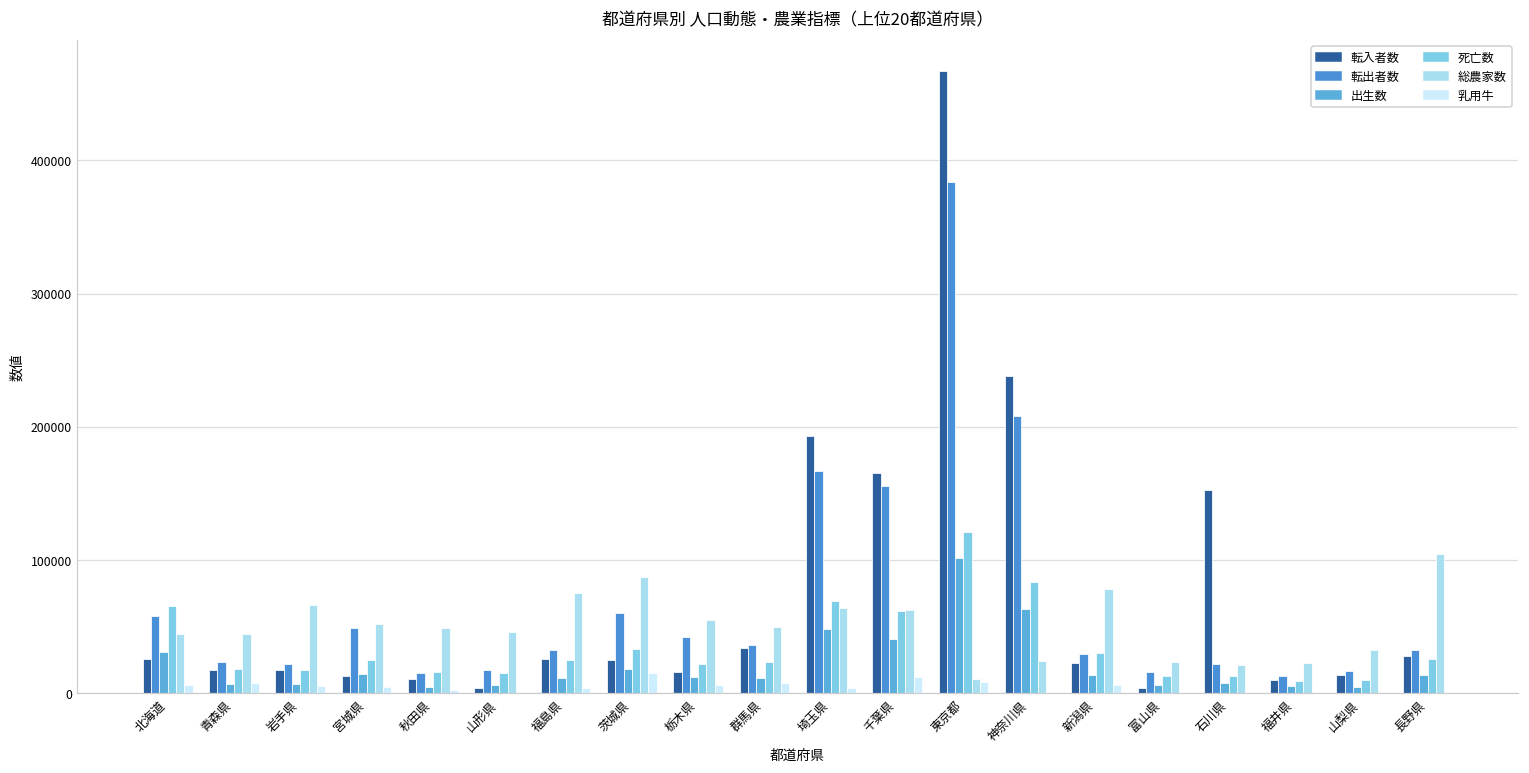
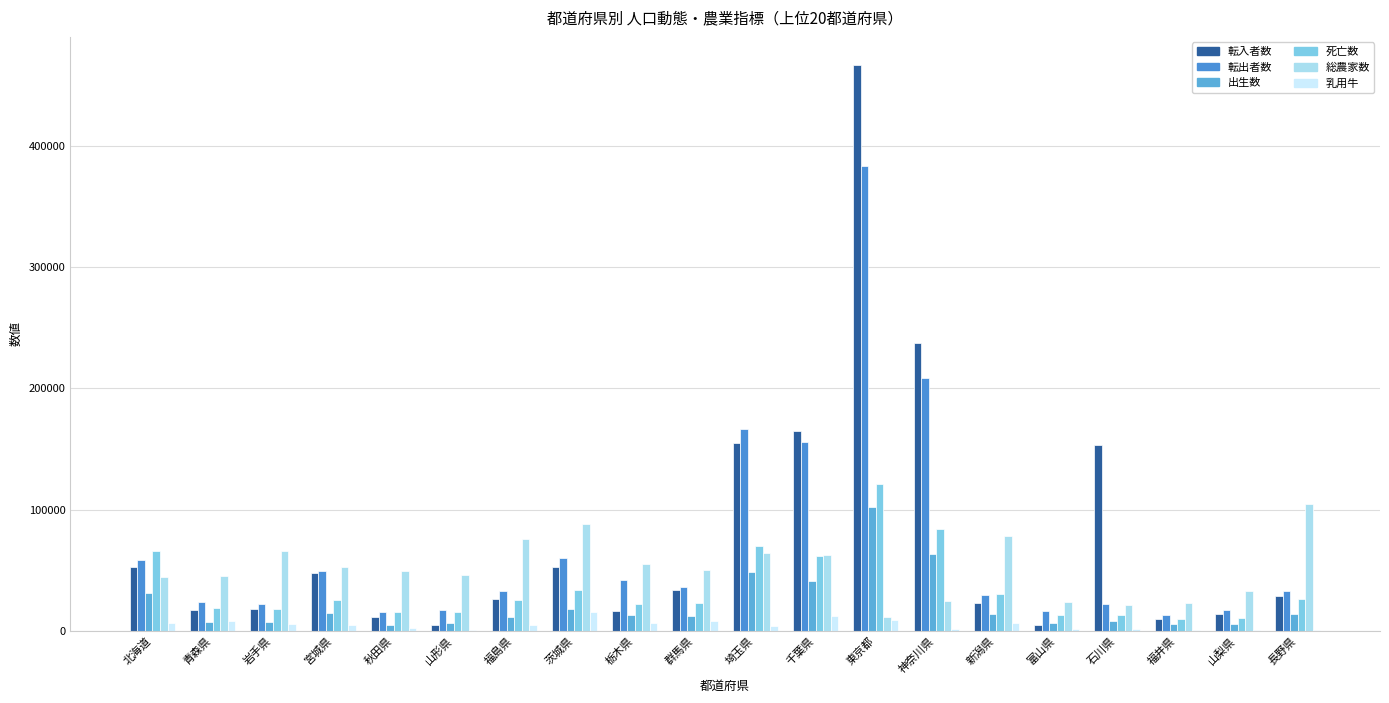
転入者数, 北海道: 26000 -> 53000
転入者数, 宮城県: 13000 -> 47000
転入者数, 茨城県: 25000 -> 53000
転入者数, 埼玉県: 193000 -> 155000
